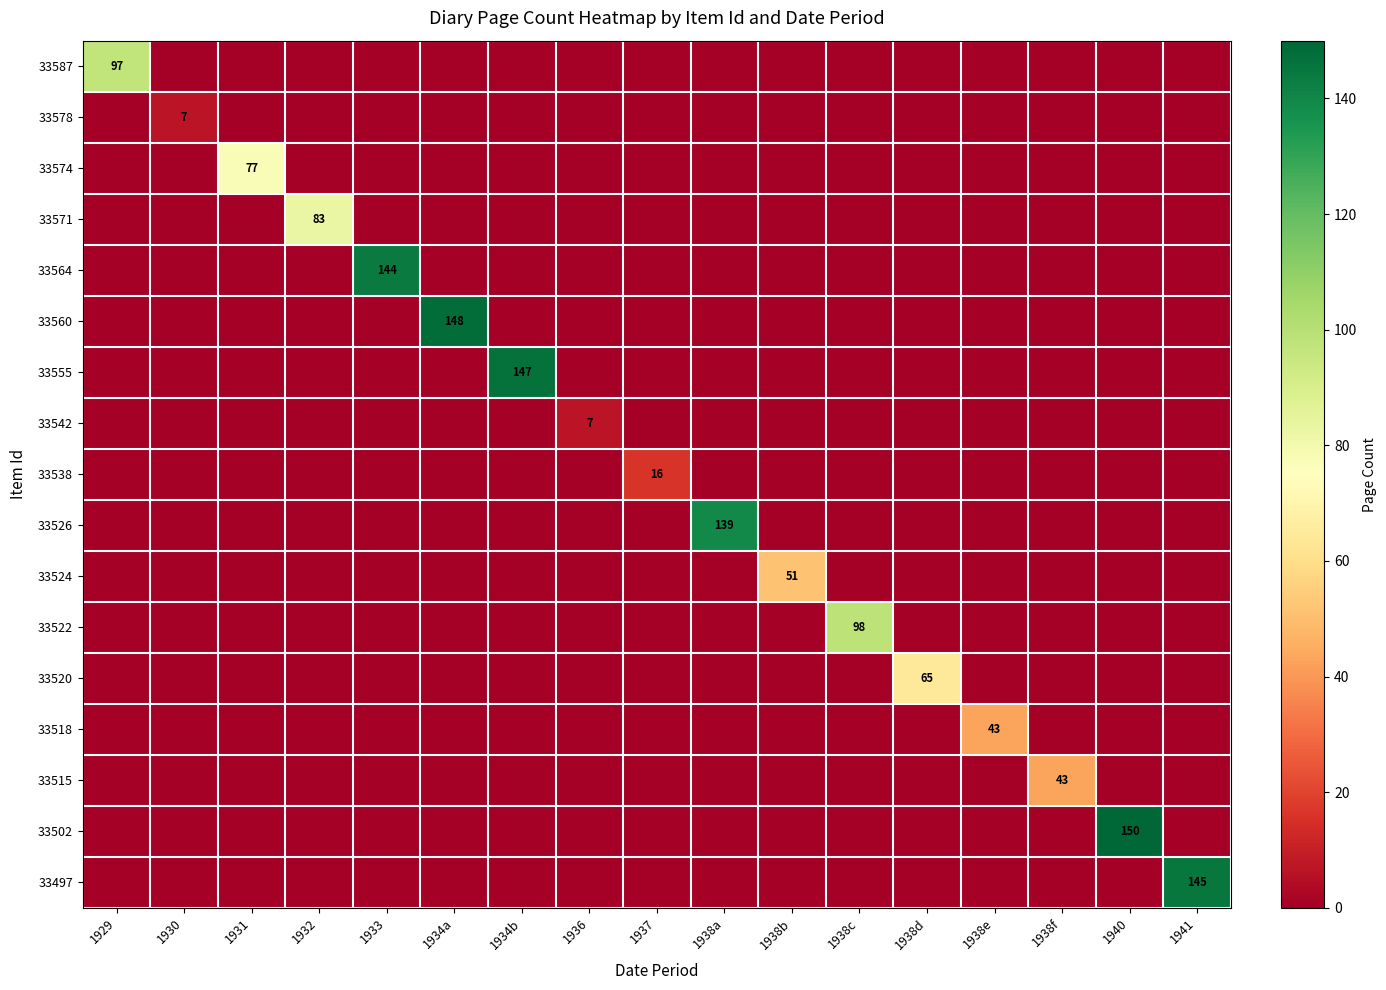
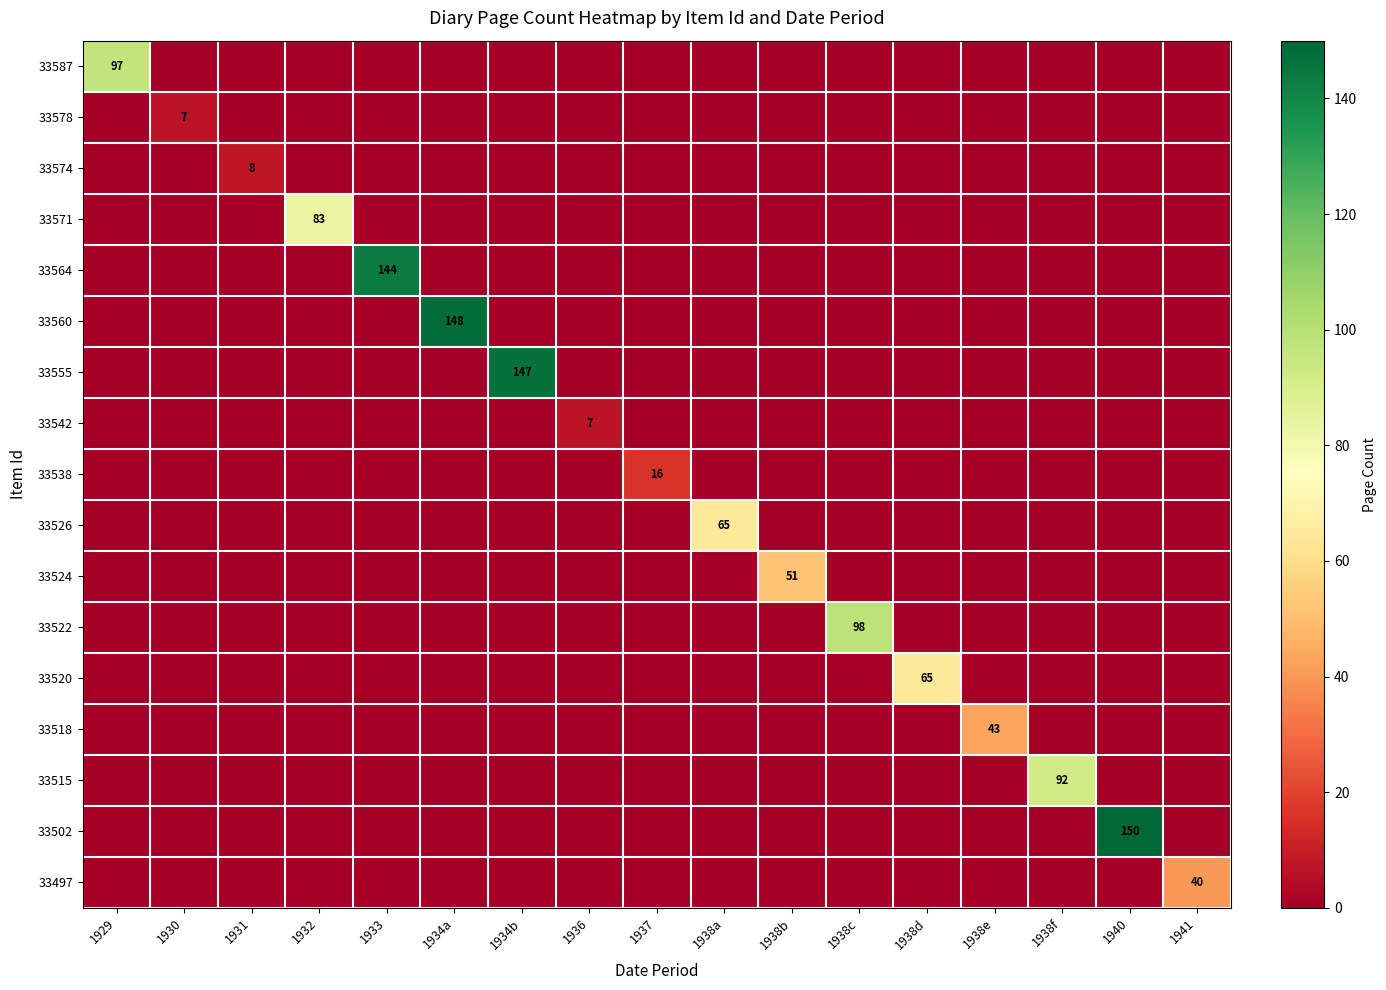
33574, 1931: 77 -> 8
33526, 1938a: 139 -> 65
33515, 1938f: 43 -> 92
33497, 1941: 145 -> 40
